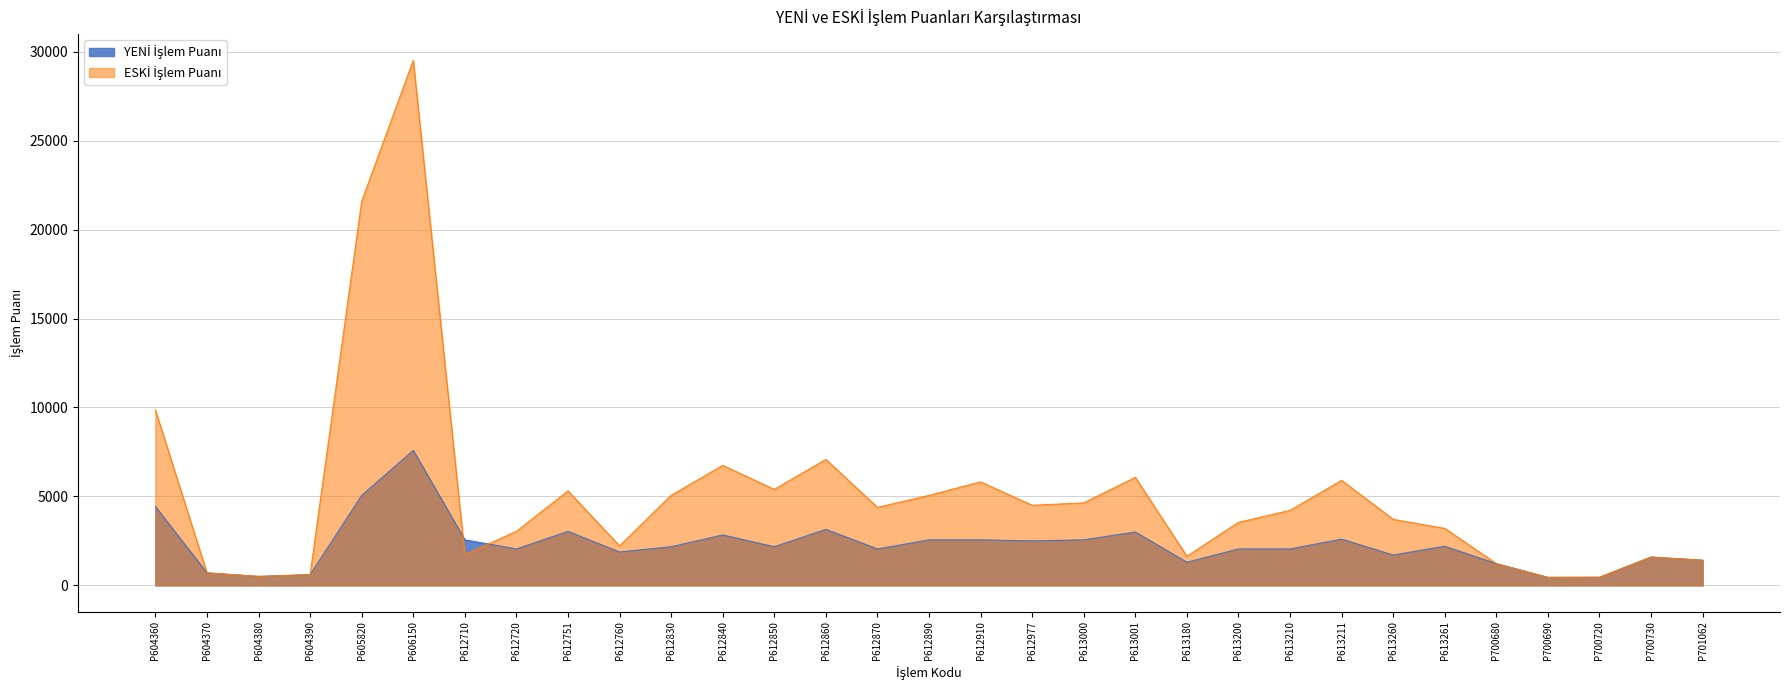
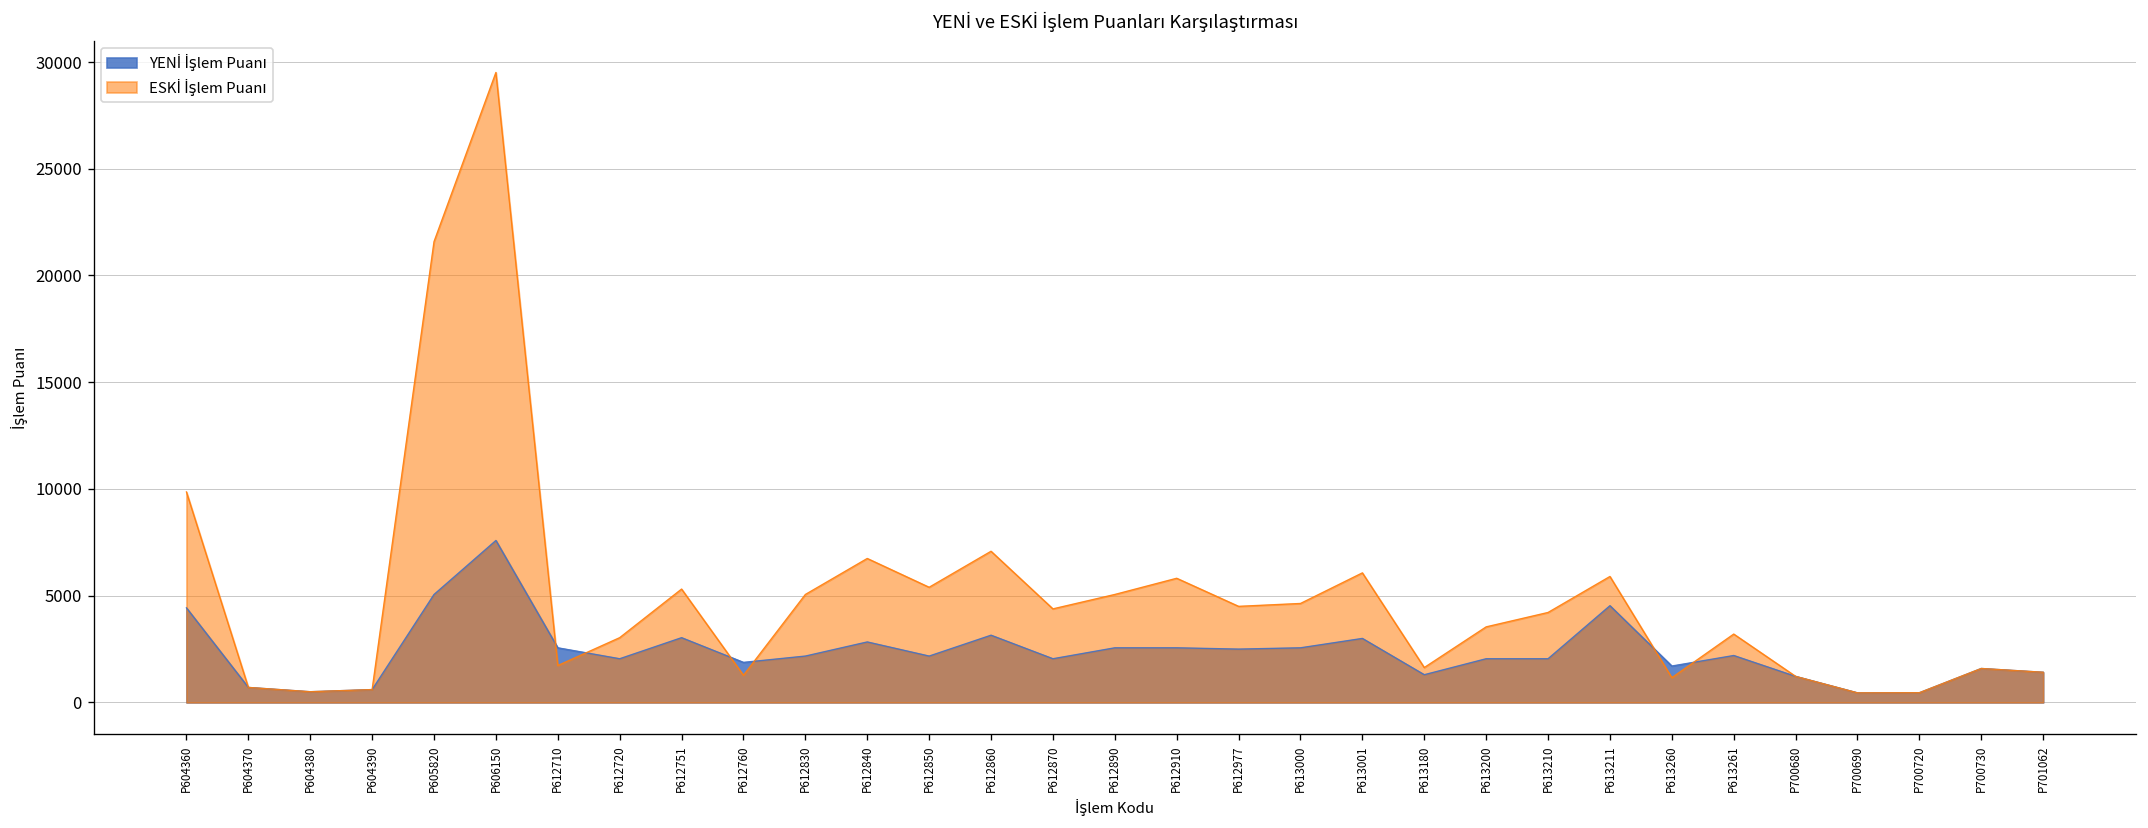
ESKİ İşlem Puanı, P612760: 2200 -> 1300
YENİ İşlem Puanı, P613211: 2600 -> 4500
ESKİ İşlem Puanı, P613260: 3700 -> 1200
